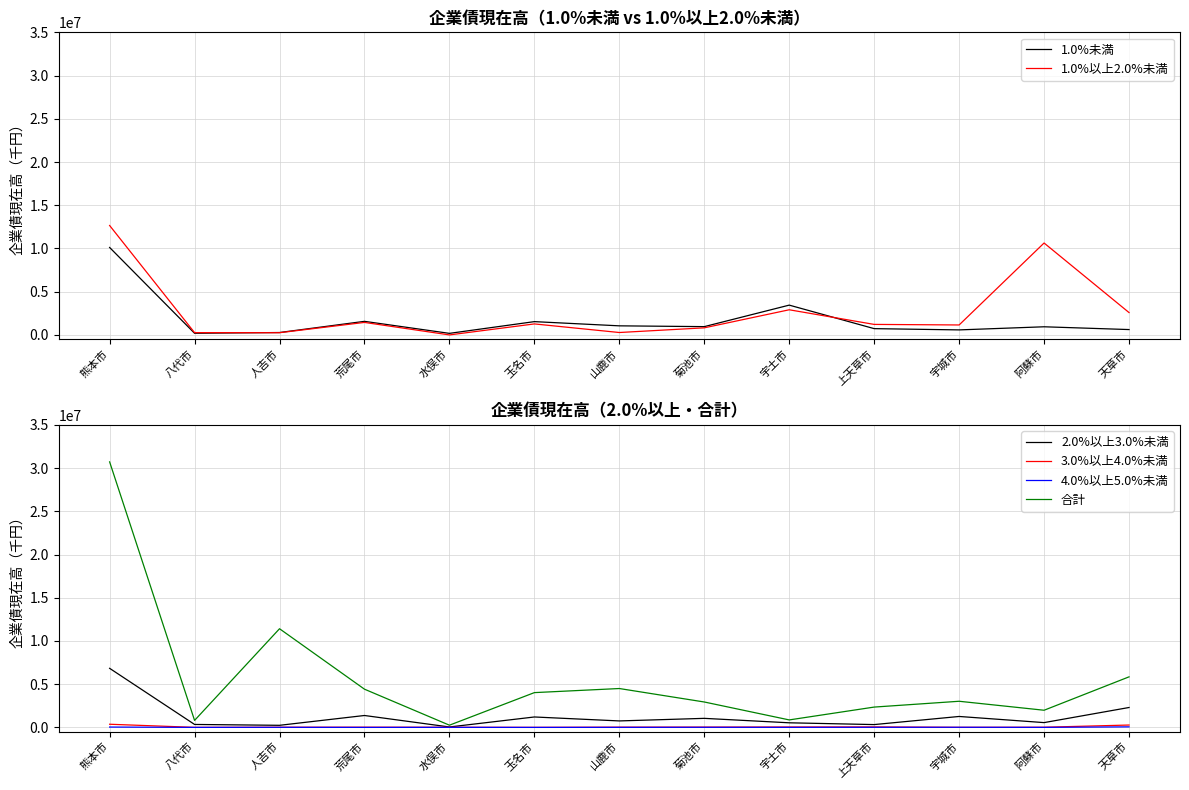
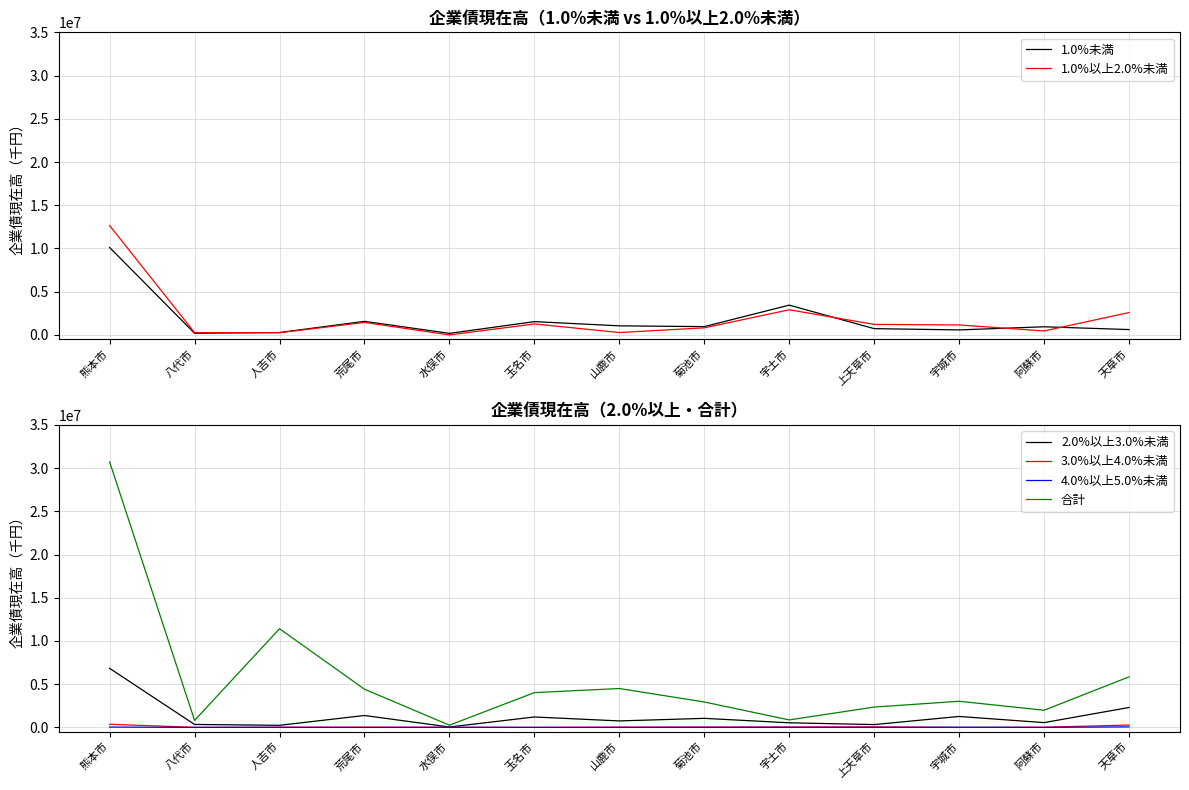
企業債現在高（1.0%未満 vs 1.0%以上2.0%未満）, 1.0%以上2.0%未満, 阿蘇市: 11000000 -> 0
